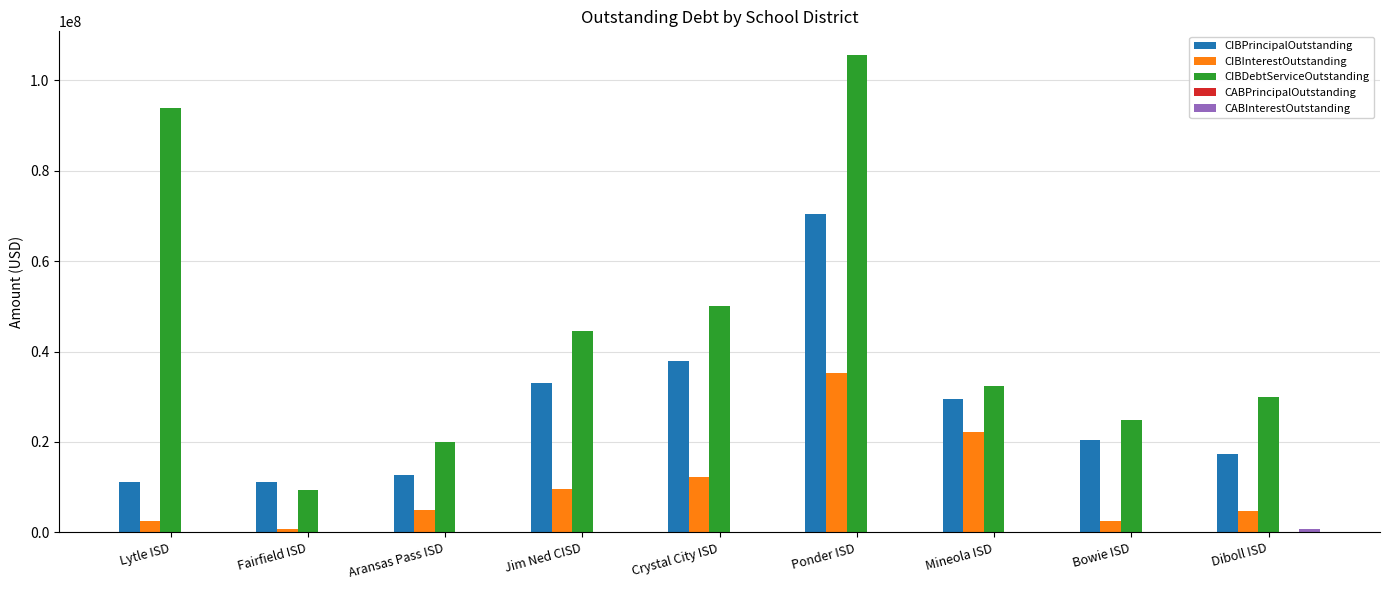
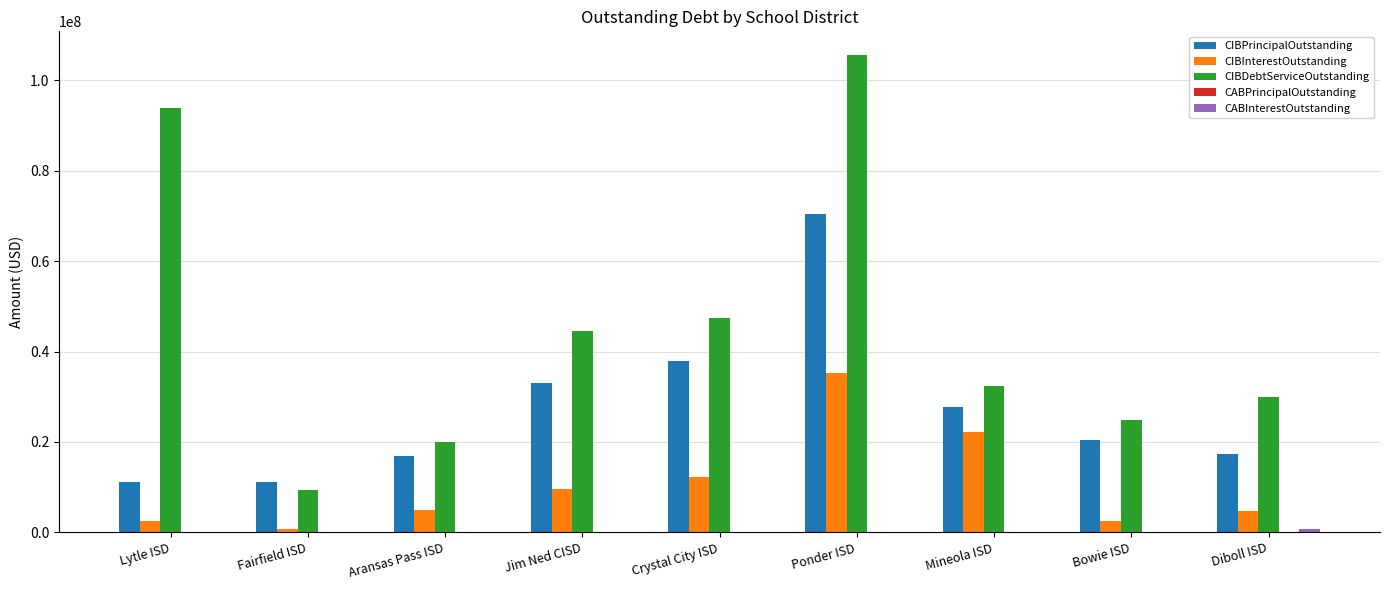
CIBPrincipalOutstanding, Aransas Pass ISD: 13000000 -> 17000000
CIBDebtServiceOutstanding, Crystal City ISD: 50000000 -> 48000000
CIBPrincipalOutstanding, Mineola ISD: 30000000 -> 28000000
